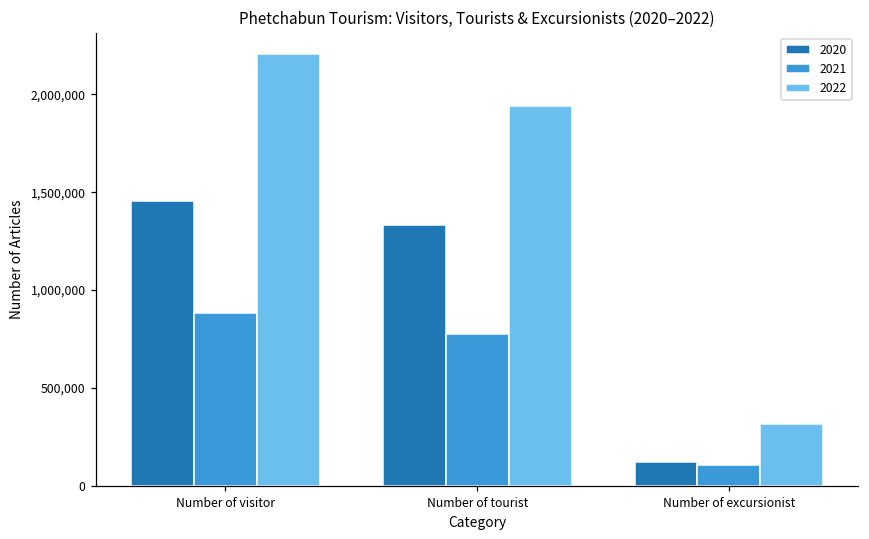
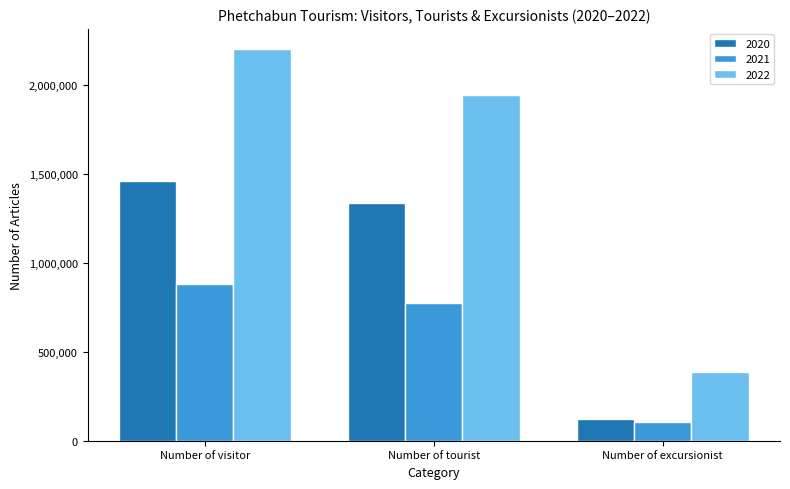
2022, Number of excursionist: 310,000 -> 390,000
